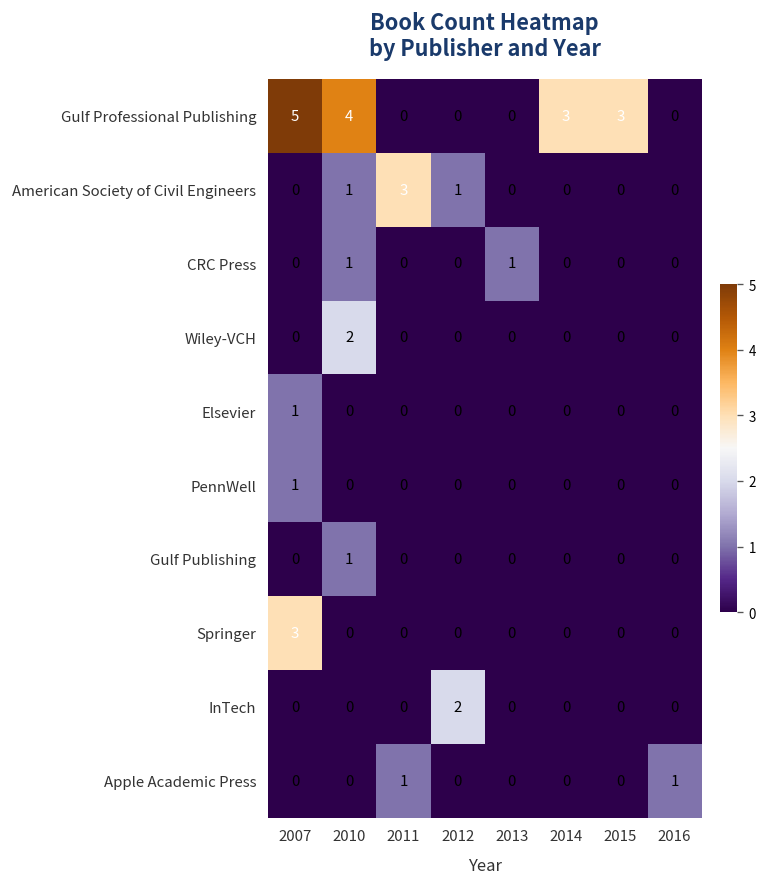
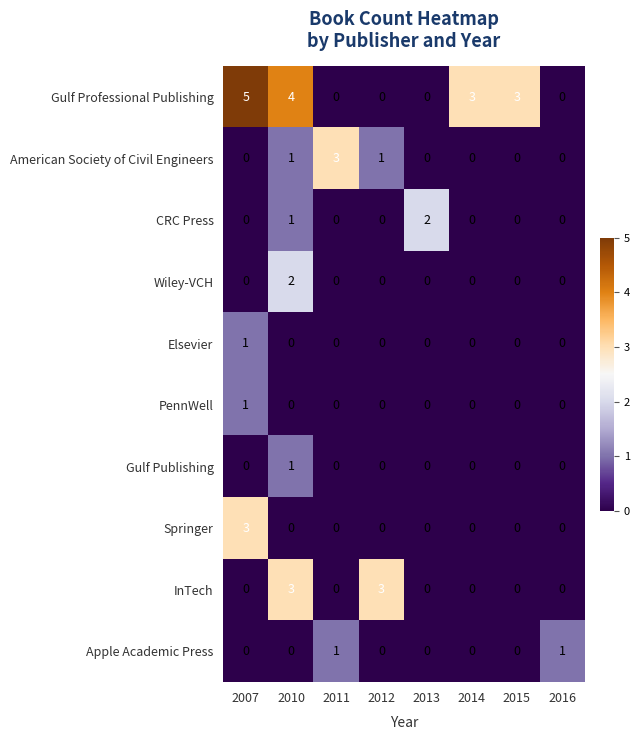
CRC Press, 2013: 1 -> 2
InTech, 2010: 0 -> 3
InTech, 2012: 2 -> 3
